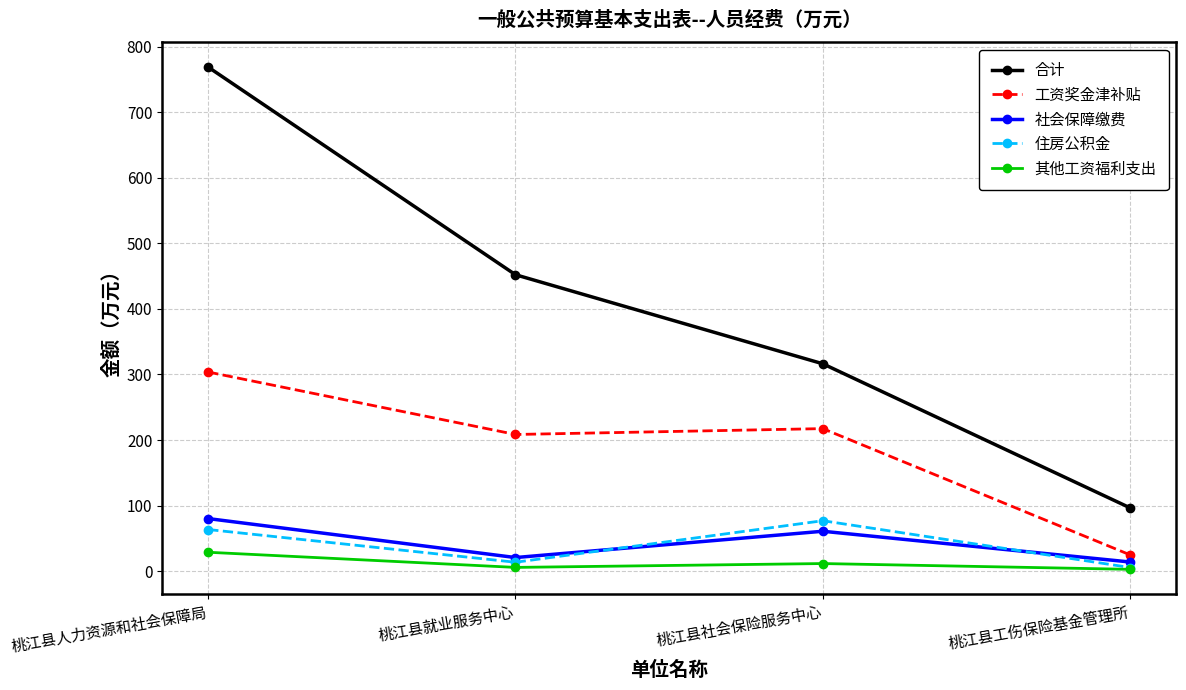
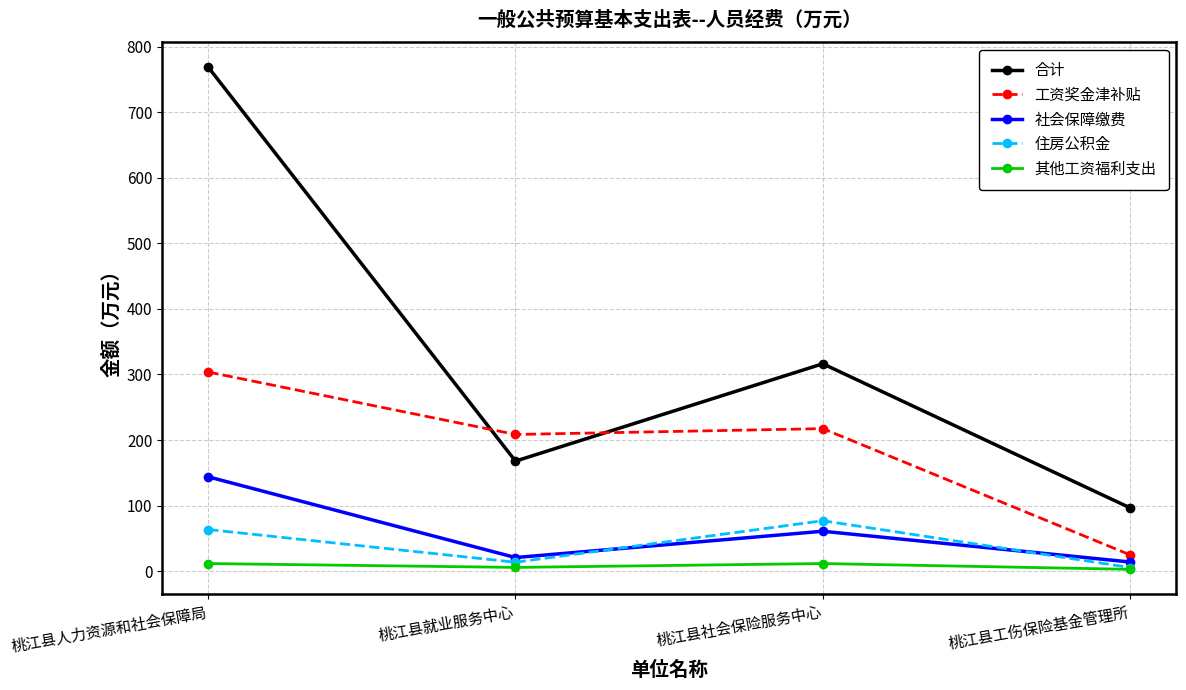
社会保障缴费, 桃江县人力资源和社会保障局: 80 -> 140
其他工资福利支出, 桃江县人力资源和社会保障局: 30 -> 10
合计, 桃江县就业服务中心: 450 -> 170
